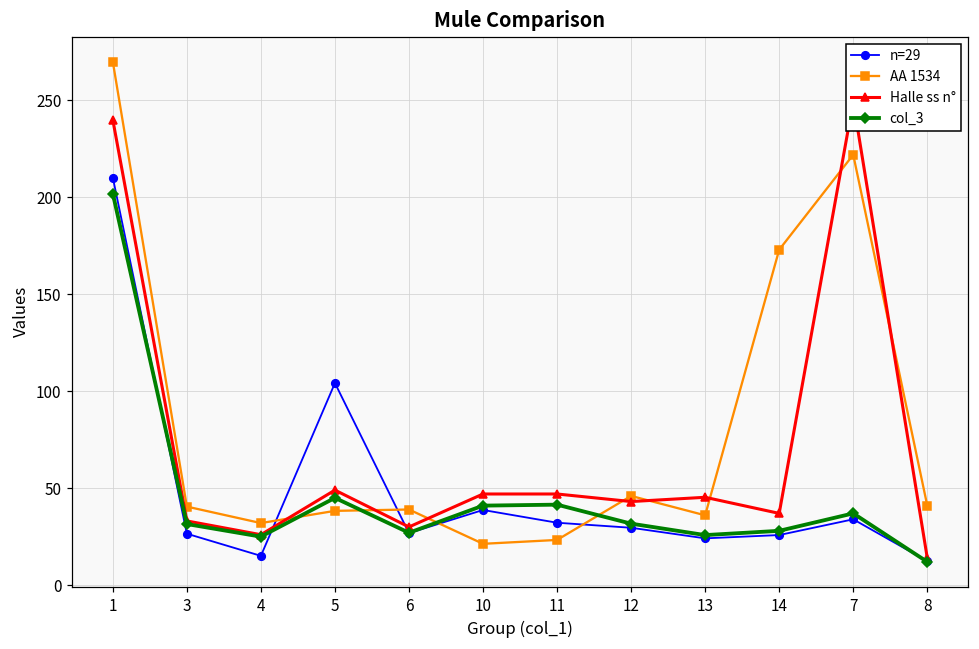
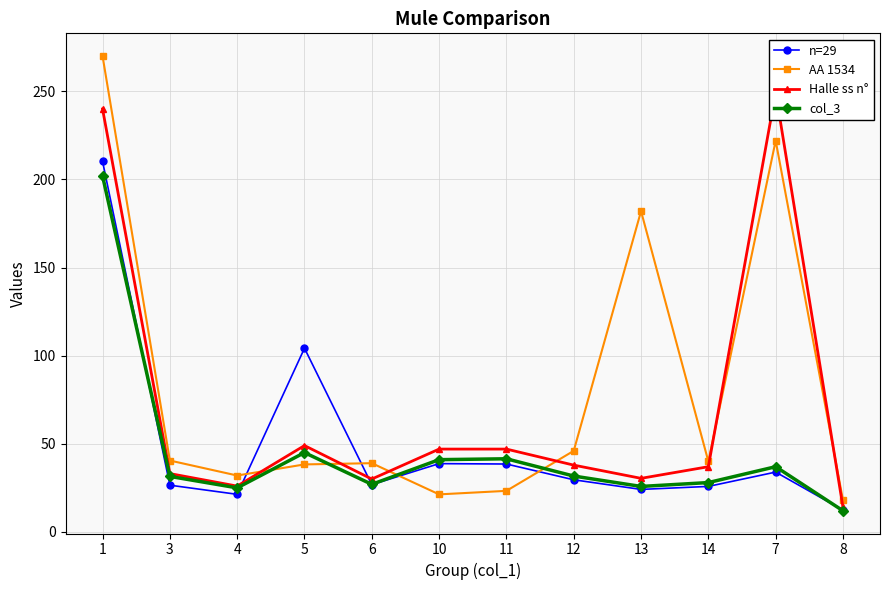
n=29, 4: 15 -> 21
n=29, 11: 32 -> 39
Halle ss n°, 12: 43 -> 38
AA 1534, 13: 36 -> 182
Halle ss n°, 13: 45 -> 30
AA 1534, 14: 173 -> 40
AA 1534, 8: 41 -> 18
